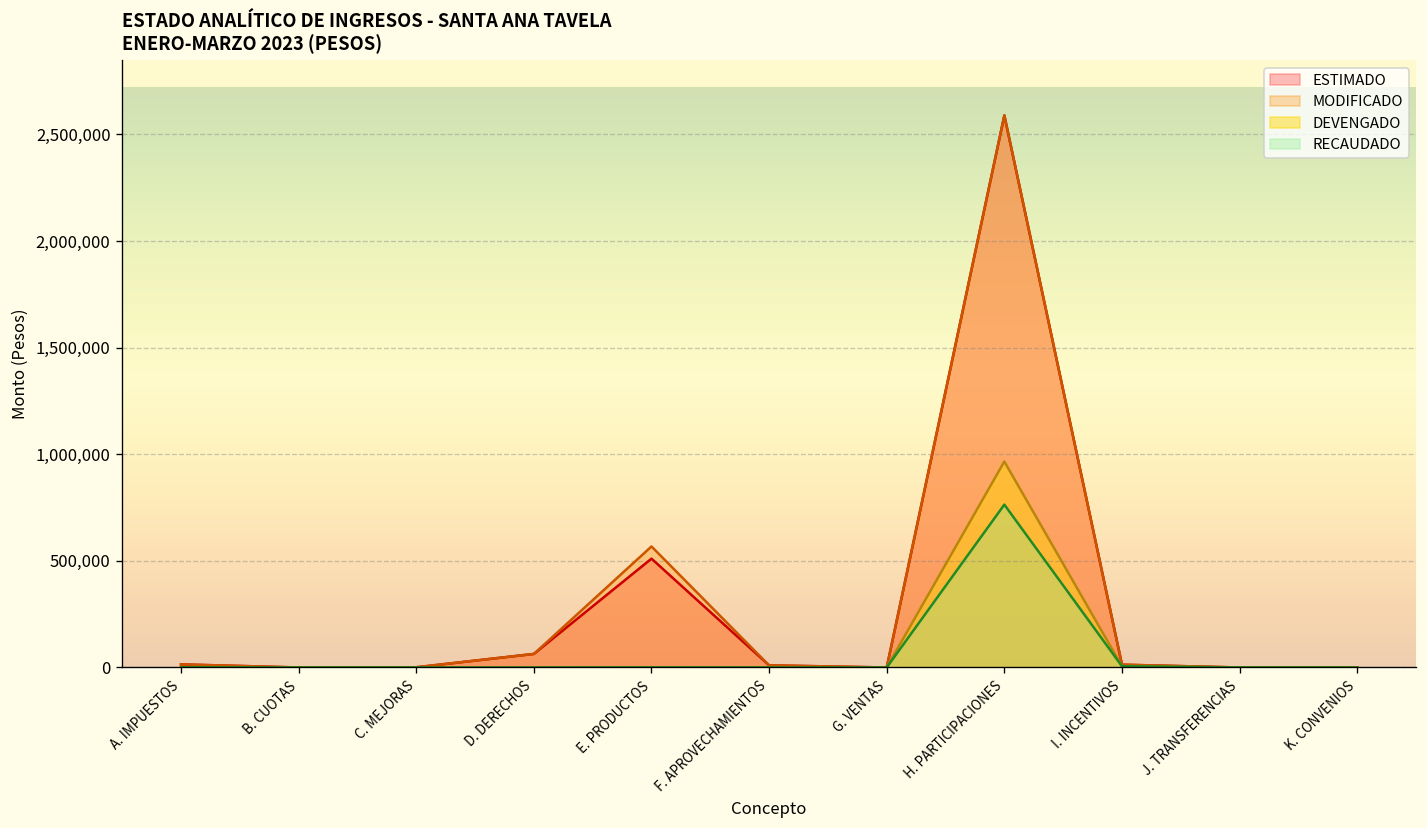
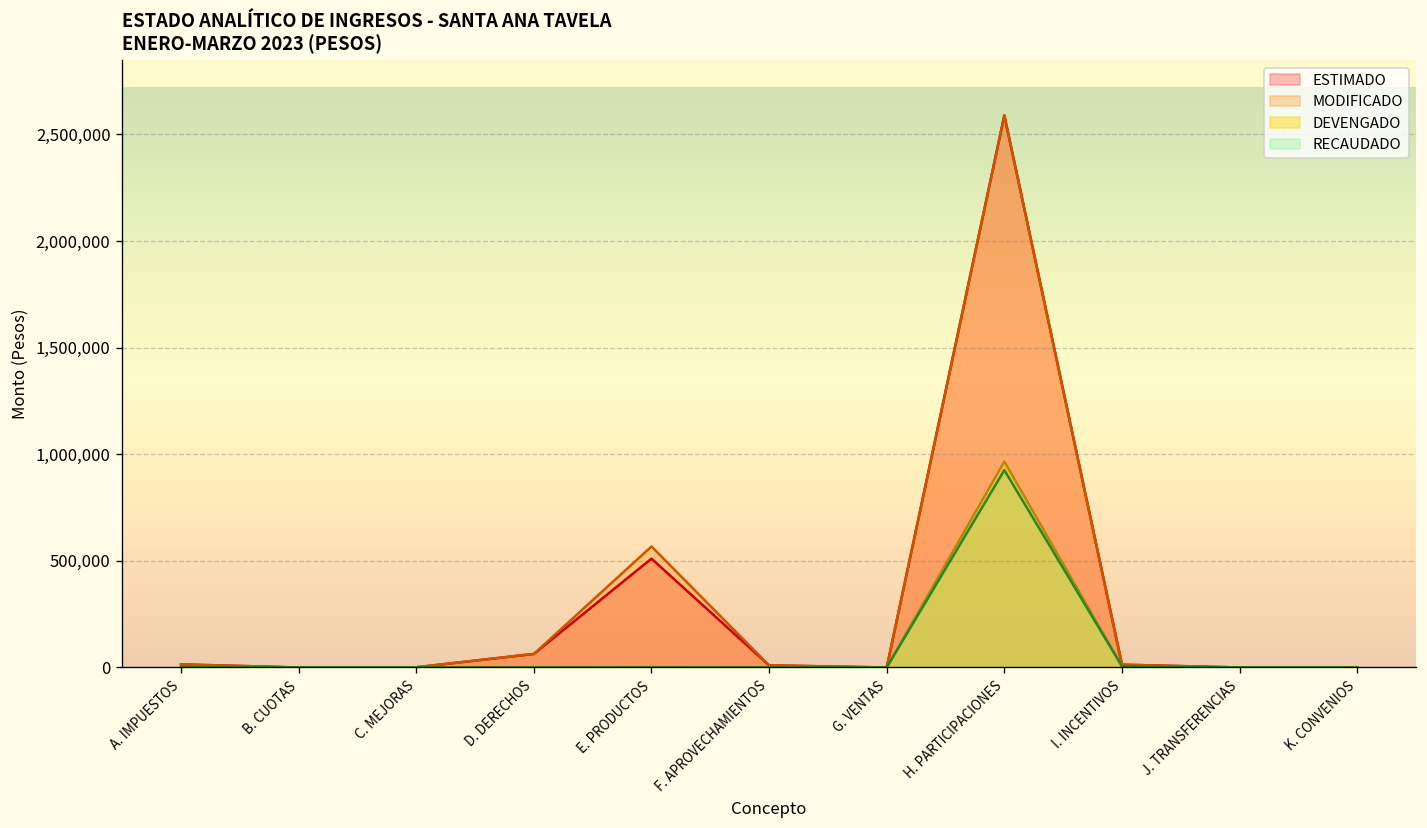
RECAUDADO, H. PARTICIPACIONES: 760,000 -> 930,000
